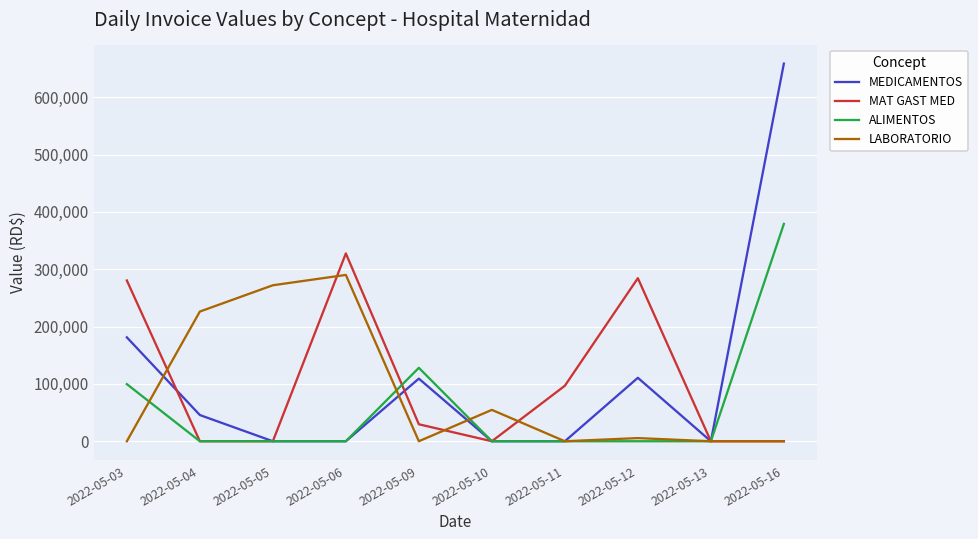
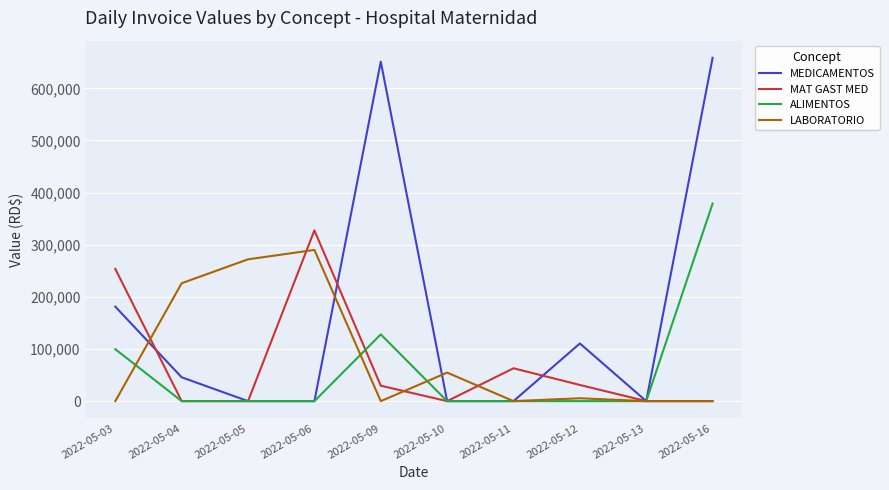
MAT GAST MED, 2022-05-03: 280,000 -> 250,000
MEDICAMENTOS, 2022-05-09: 110,000 -> 650,000
MAT GAST MED, 2022-05-11: 100,000 -> 60,000
MAT GAST MED, 2022-05-12: 280,000 -> 30,000
